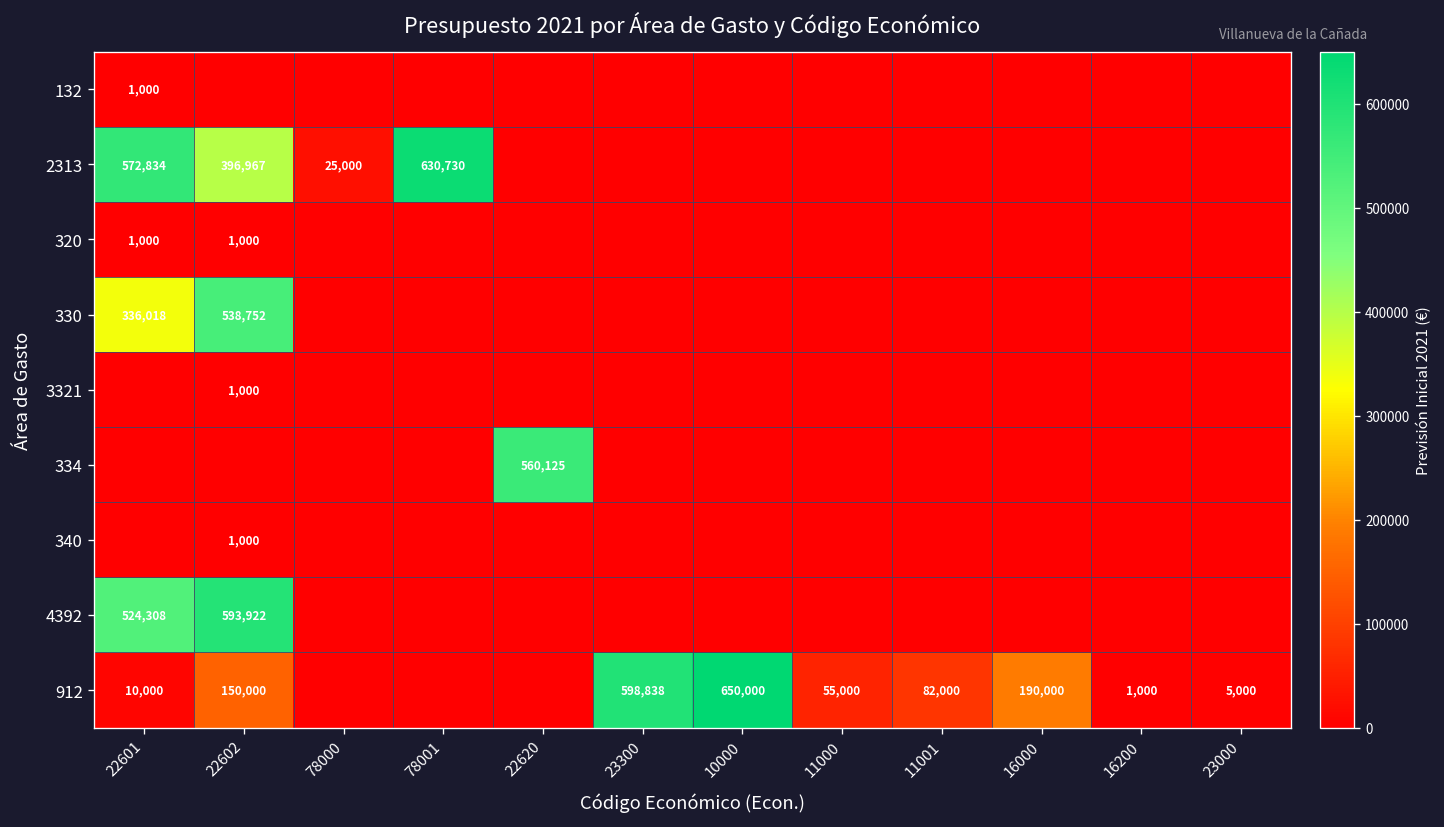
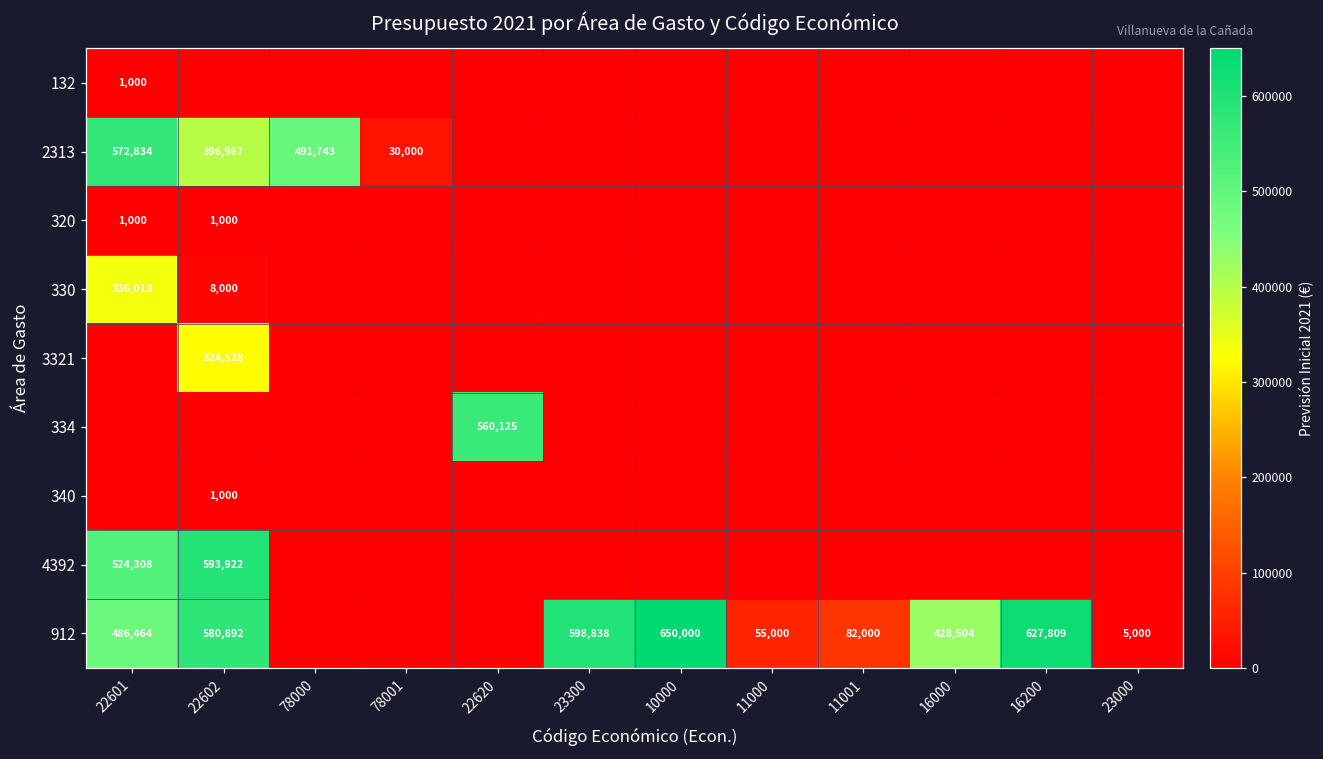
2313, 78000: 25,000 -> 491,743
2313, 78001: 630,730 -> 30,000
330, 22602: 538,752 -> 8,000
3321, 22602: 1,000 -> 324,528
912, 22601: 10,000 -> 486,464
912, 22602: 150,000 -> 580,892
912, 16000: 190,000 -> 428,504
912, 16200: 1,000 -> 627,809
